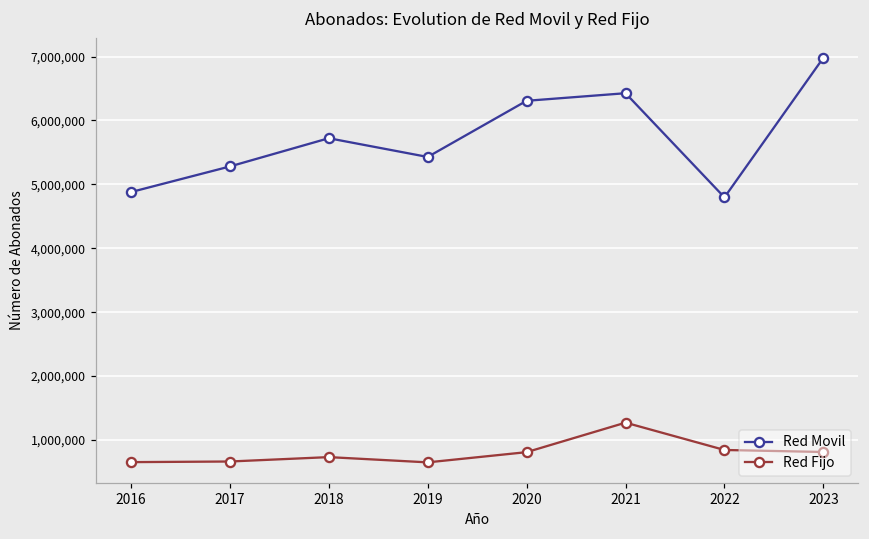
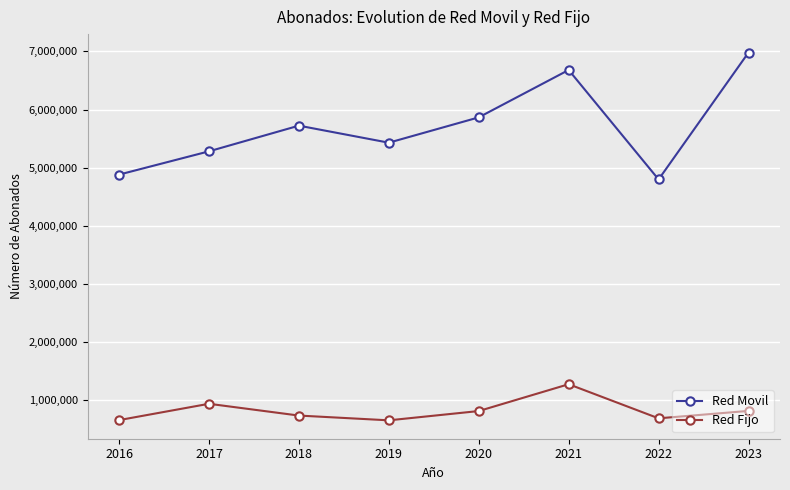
Red Fijo, 2017: 700,000 -> 900,000
Red Movil, 2020: 6,300,000 -> 5,900,000
Red Movil, 2021: 6,400,000 -> 6,700,000
Red Fijo, 2022: 800,000 -> 700,000
